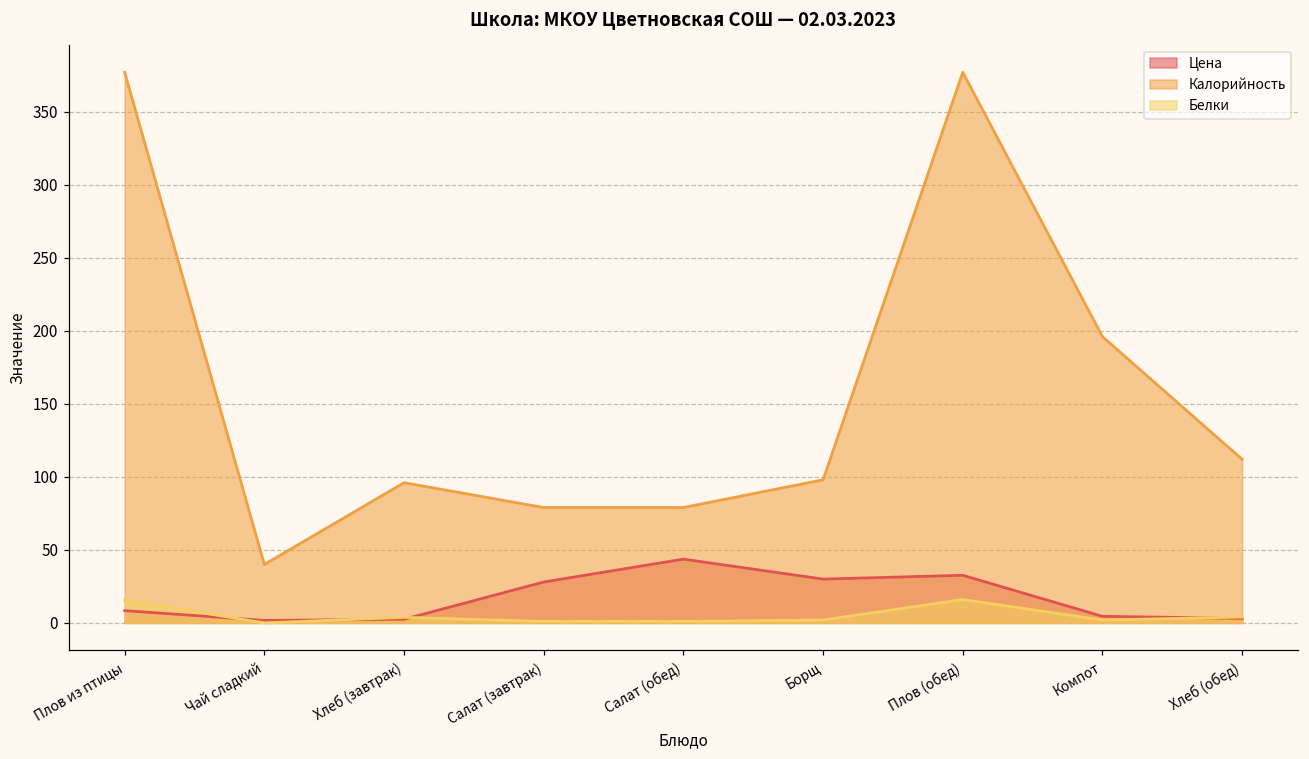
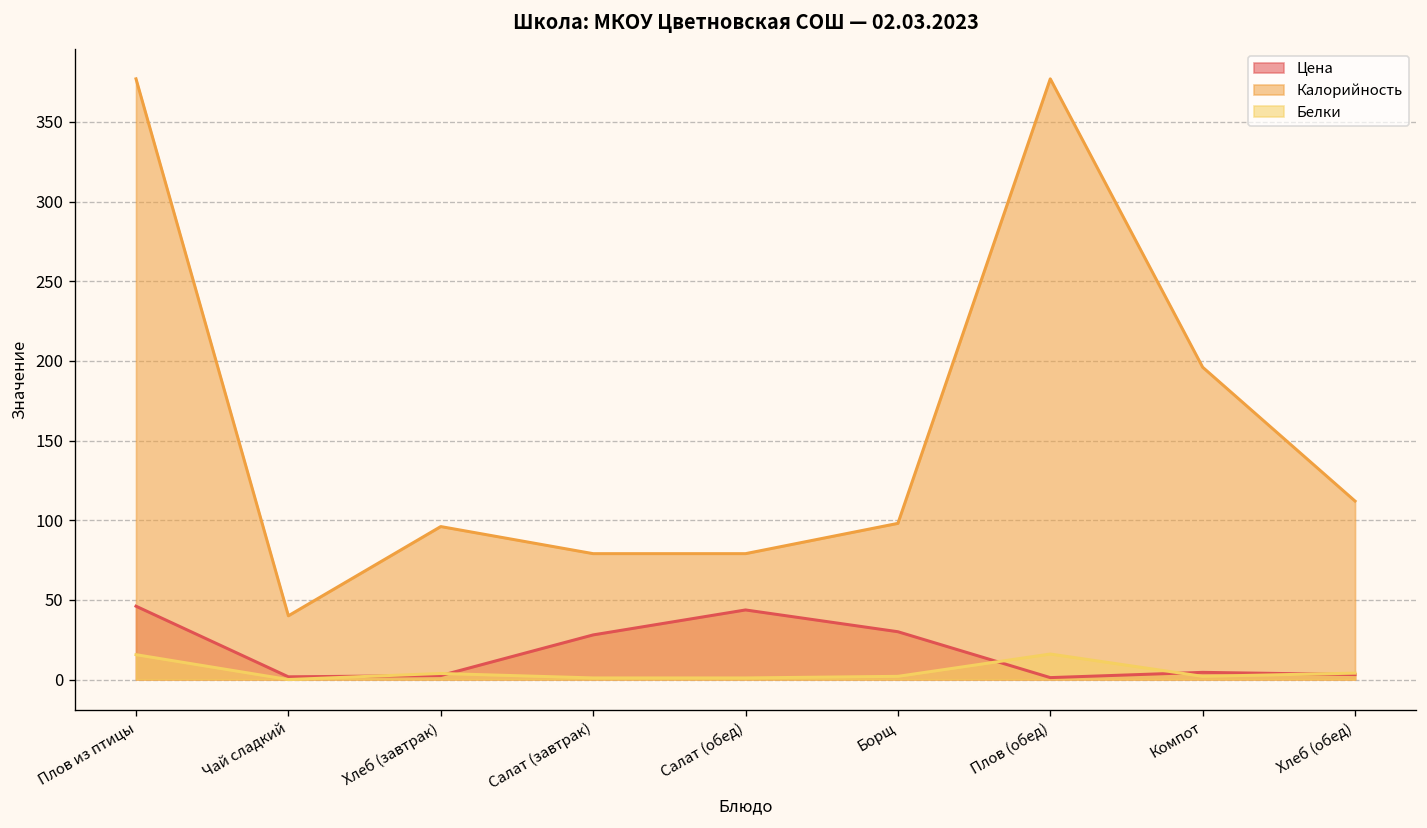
Цена, Плов из птицы: 8 -> 46
Цена, Плов (обед): 33 -> 1
